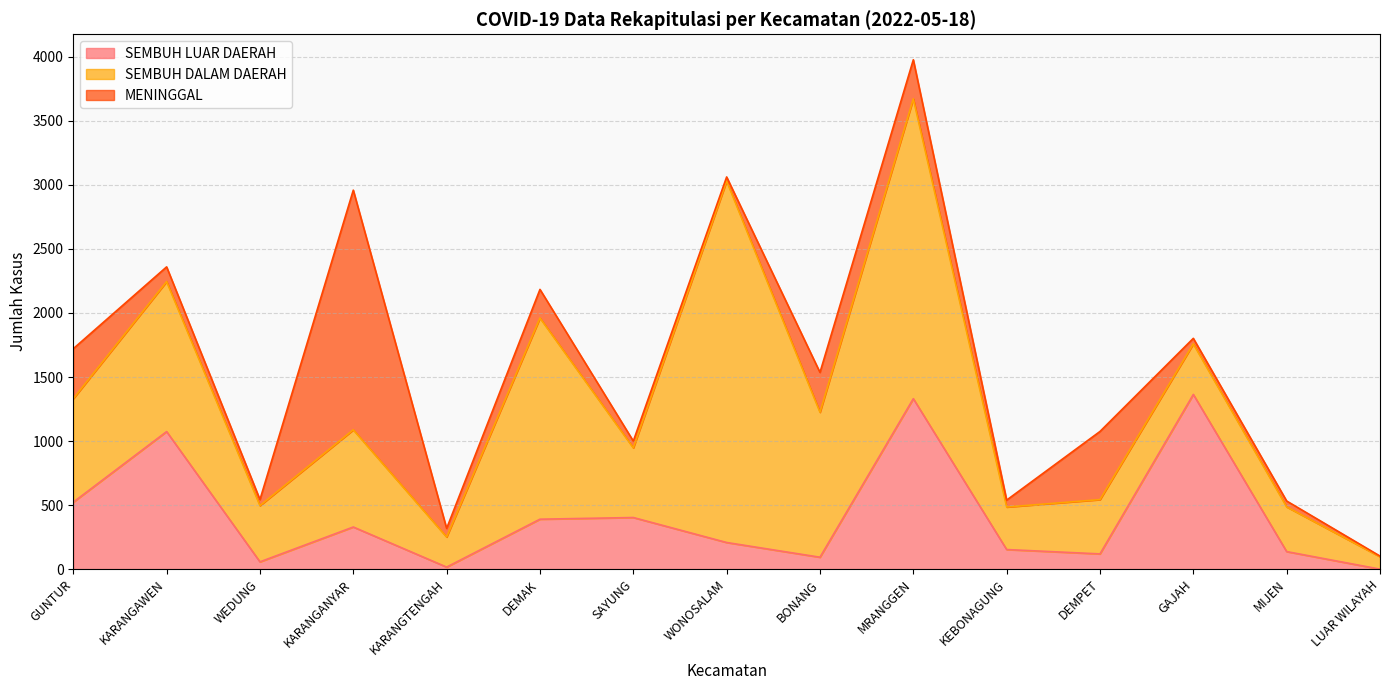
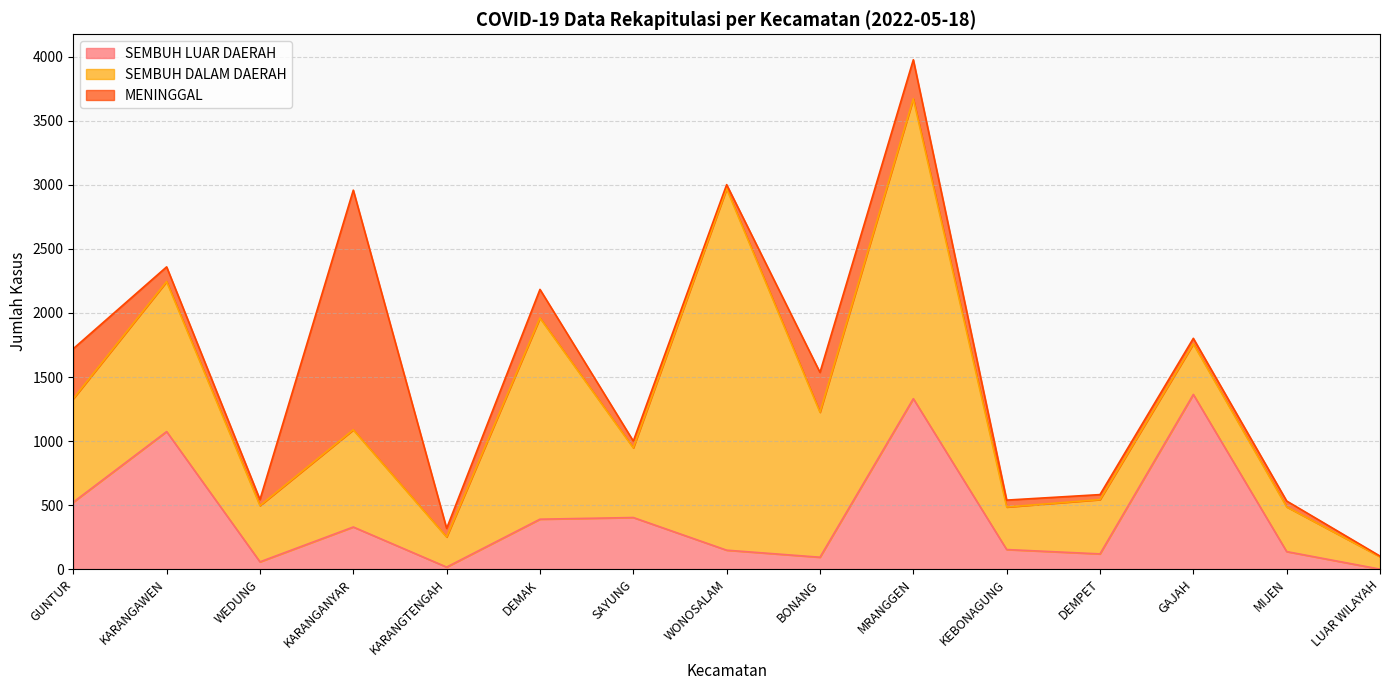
SEMBUH LUAR DAERAH, WONOSALAM: 210 -> 150
MENINGGAL, DEMPET: 530 -> 40
